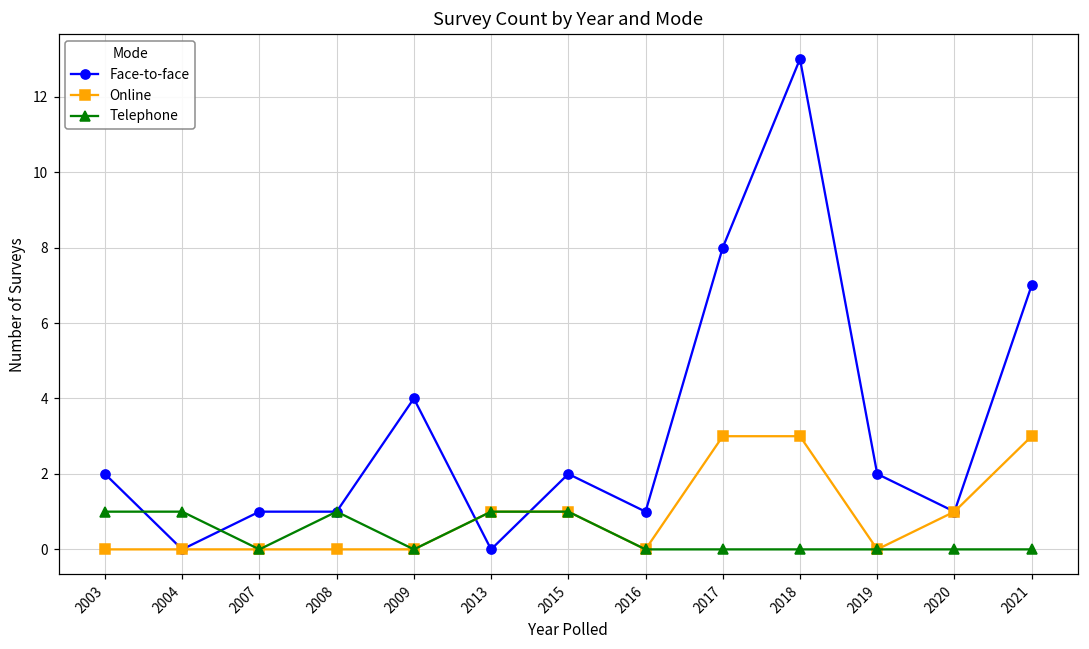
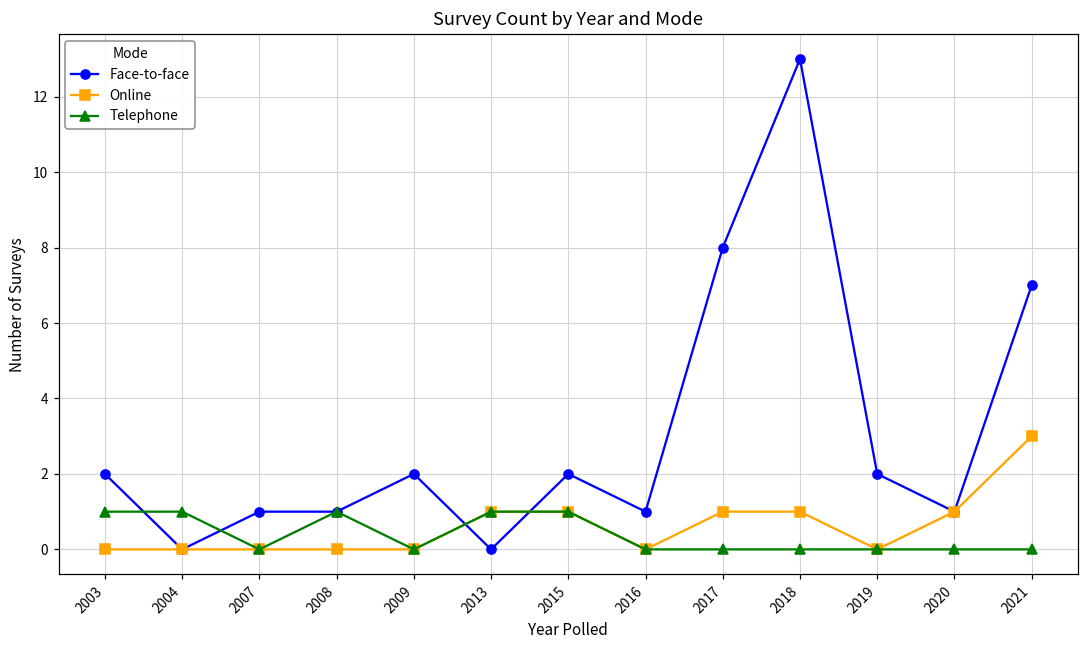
Face-to-face, 2009: 4 -> 2
Online, 2017: 3 -> 1
Online, 2018: 3 -> 1
